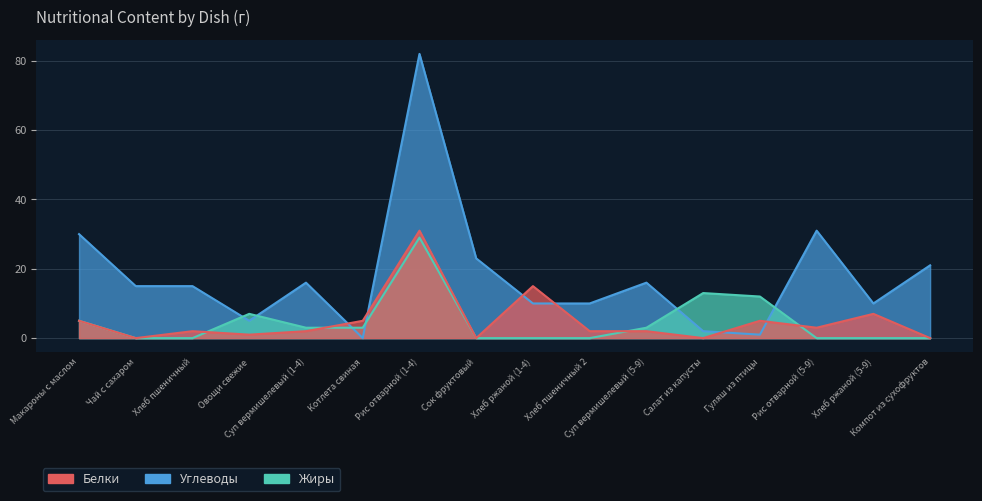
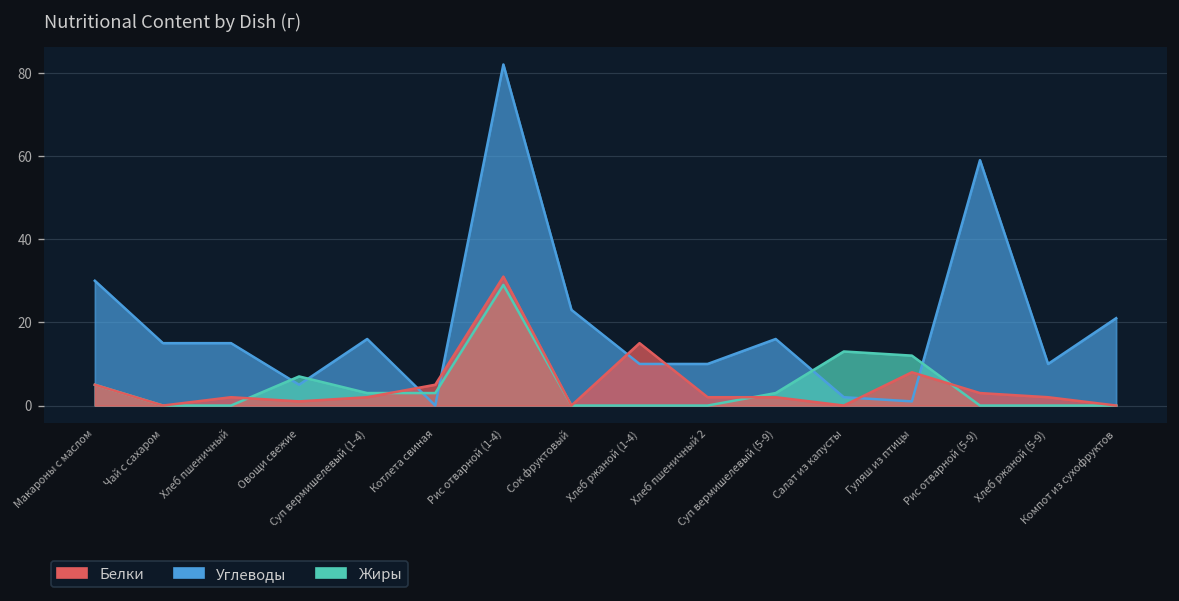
Белки, Гуляш из птицы: 5 -> 8
Углеводы, Рис отварной (5-9): 31 -> 59
Белки, Хлеб ржаной (5-9): 7 -> 2
